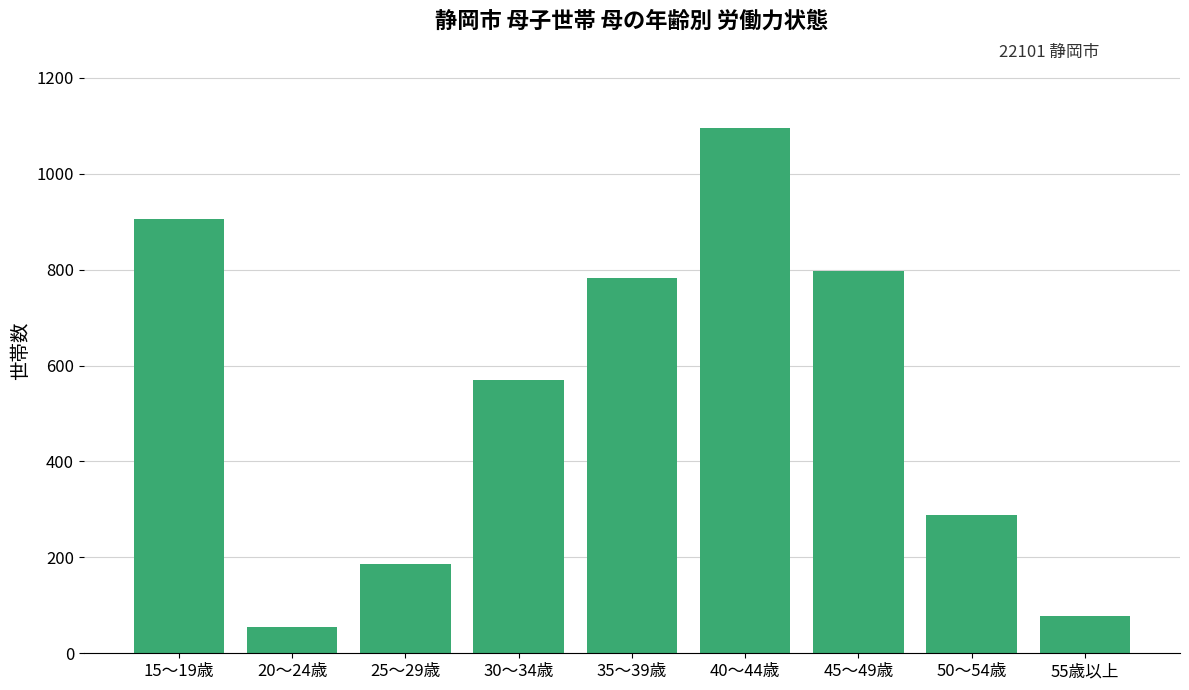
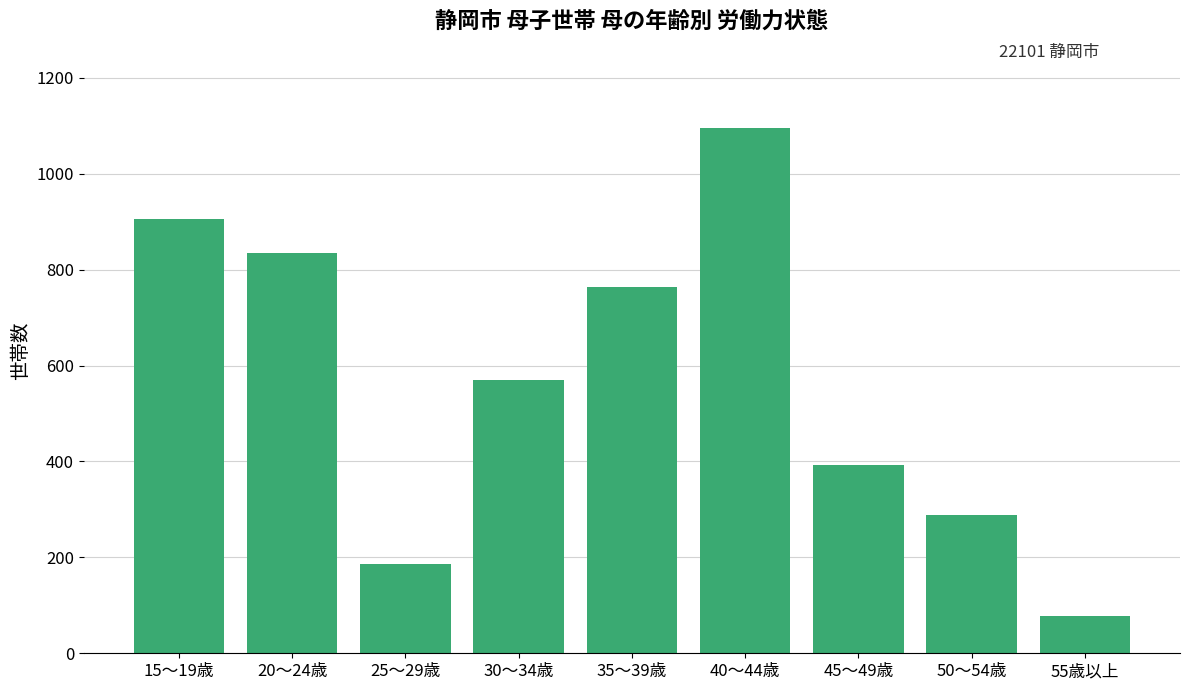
20～24歳: 60 -> 840
35～39歳: 780 -> 760
45～49歳: 800 -> 390
